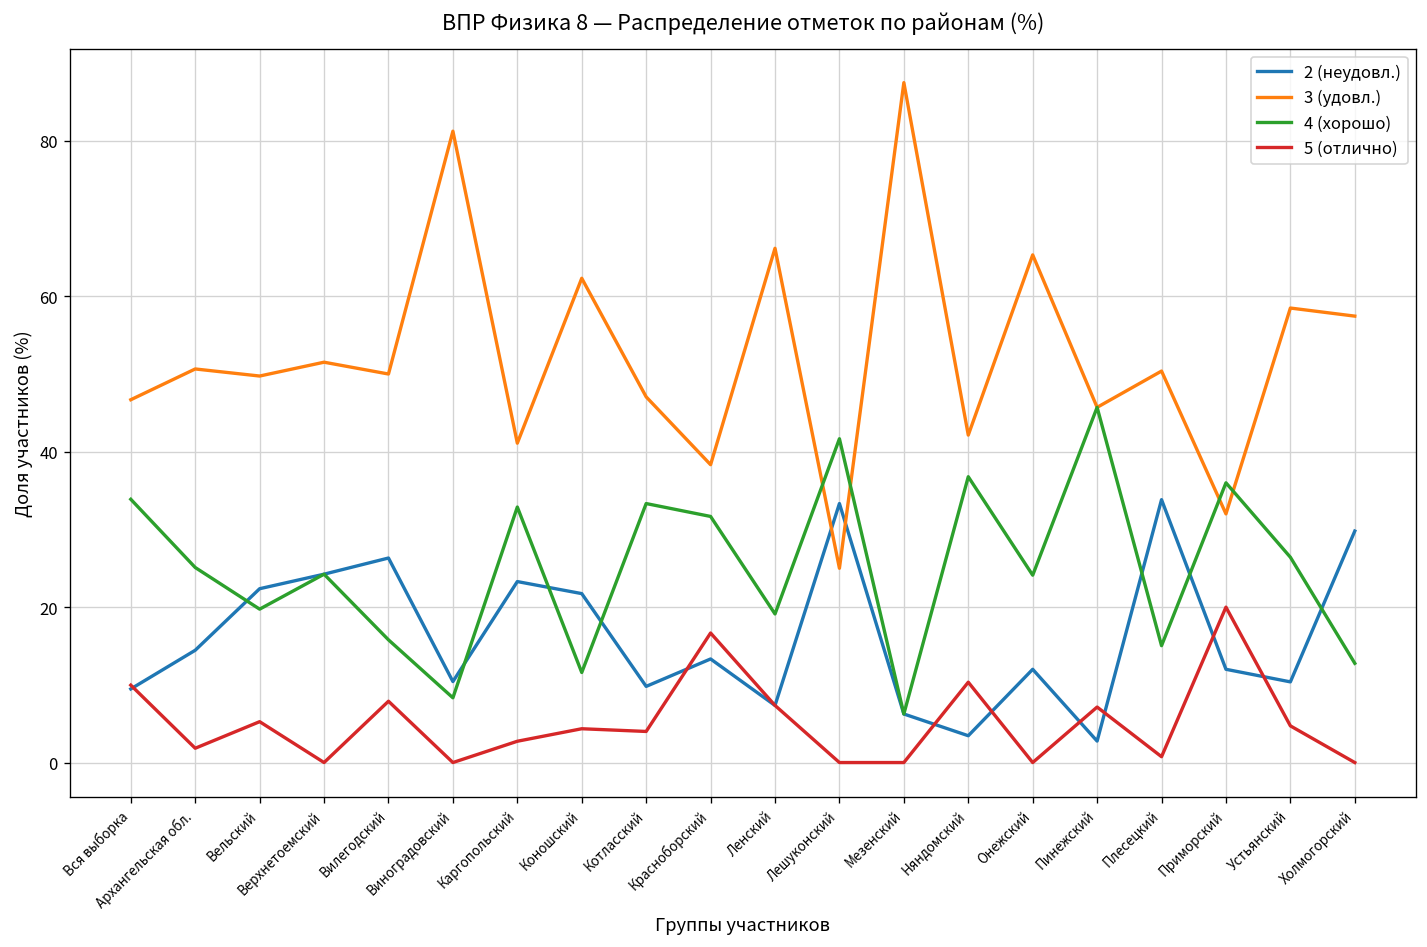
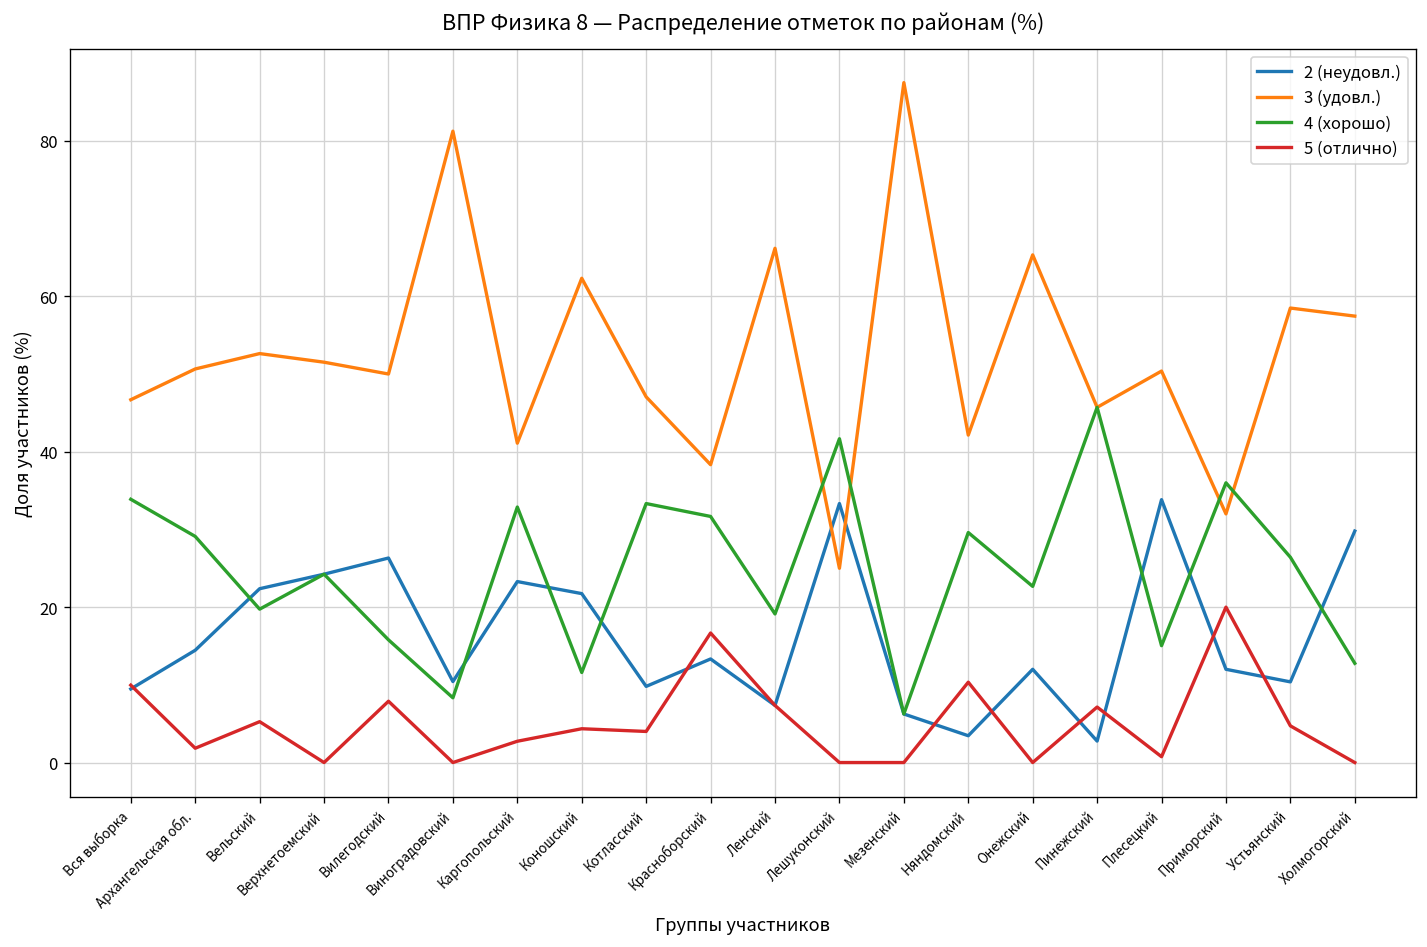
4 (хорошо), Архангельская обл.: 25 -> 29
3 (удовл.), Вельский: 50 -> 53
4 (хорошо), Няндомский: 37 -> 30
4 (хорошо), Онежский: 24 -> 23
